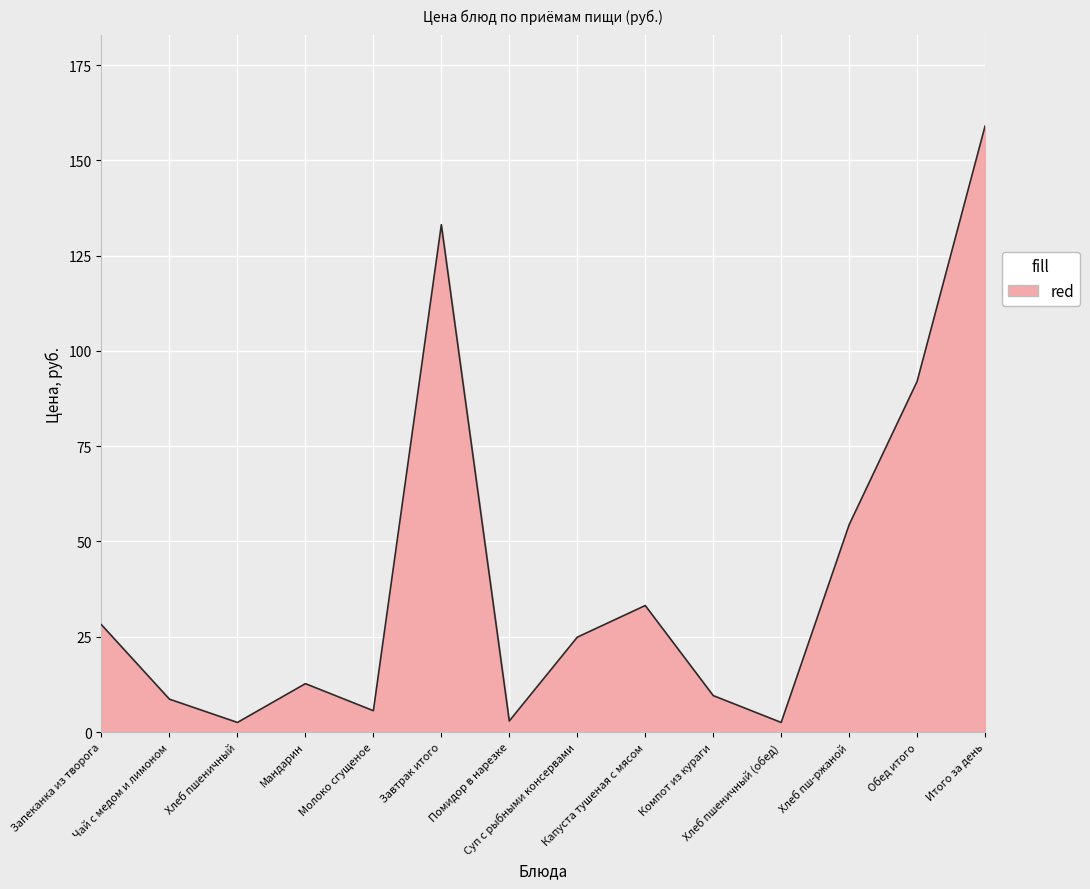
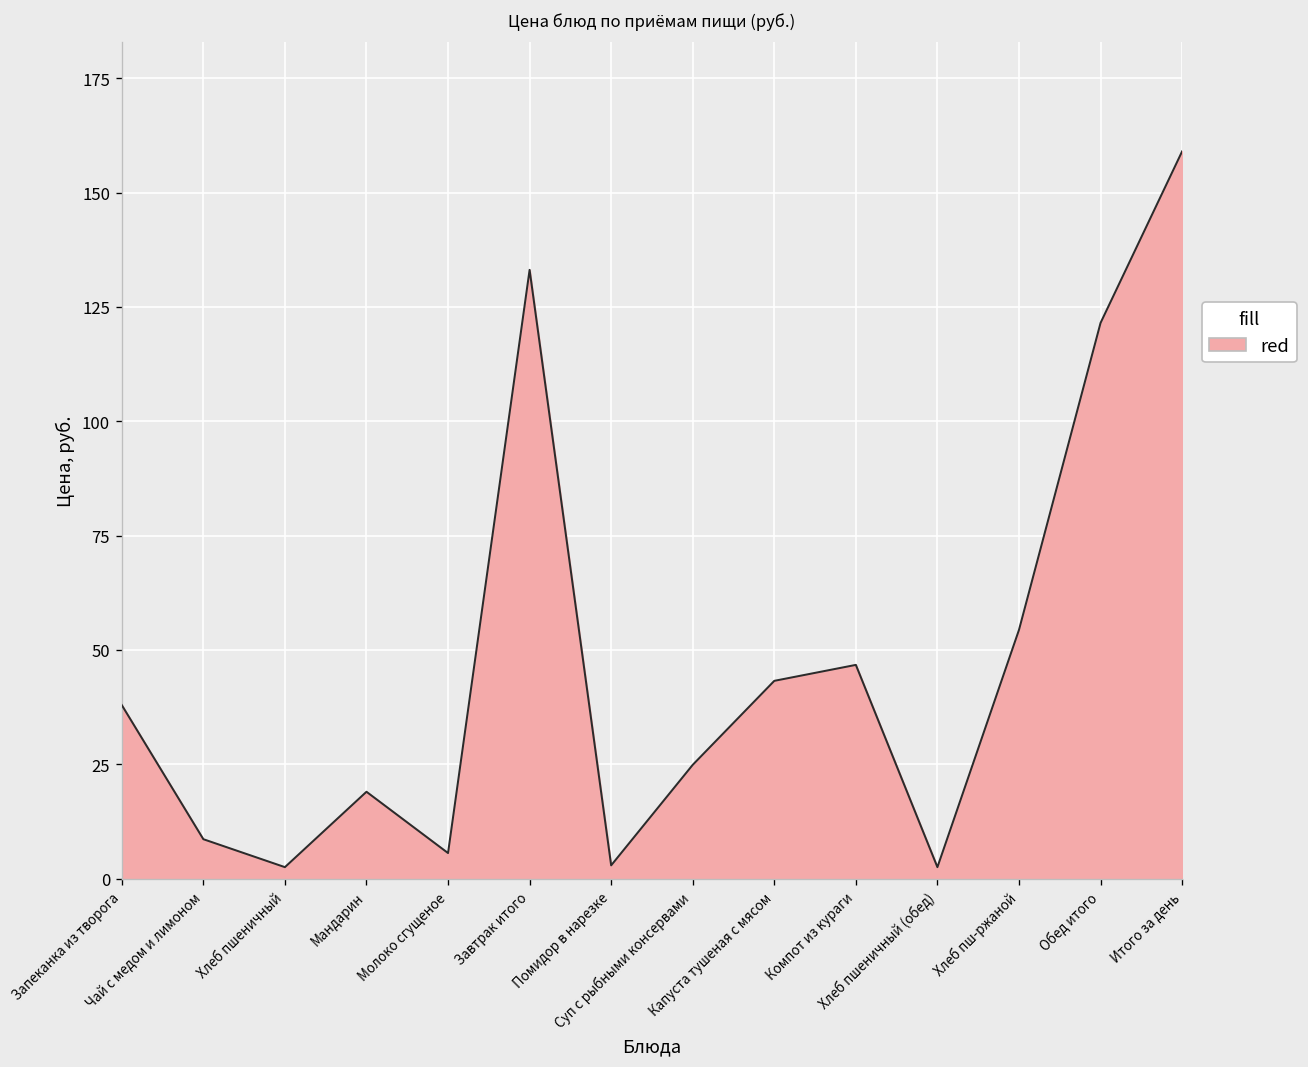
Запеканка из творога: 28 -> 38
Мандарин: 13 -> 19
Капуста тушеная с мясом: 33 -> 43
Компот из кураги: 10 -> 47
Обед итого: 92 -> 122
